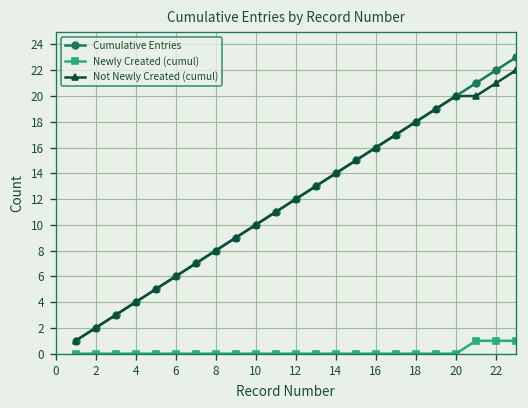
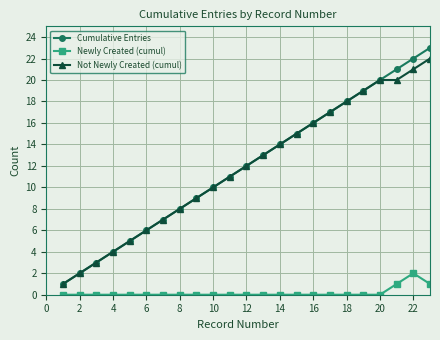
Newly Created (cumul), 22: 1 -> 2
